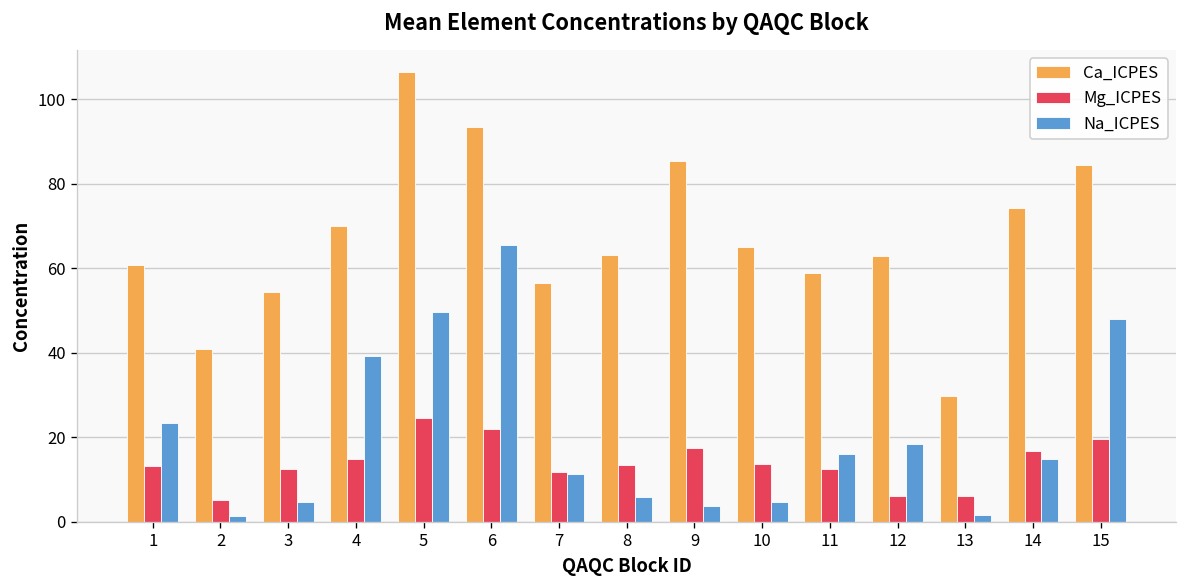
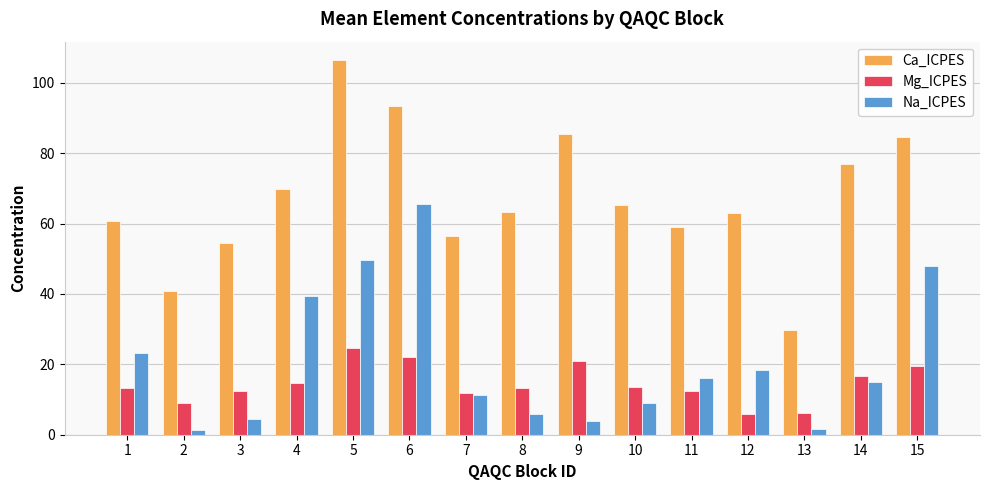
Mg_ICPES, 2: 5 -> 9
Mg_ICPES, 9: 17 -> 21
Na_ICPES, 10: 5 -> 9
Ca_ICPES, 14: 74 -> 77
